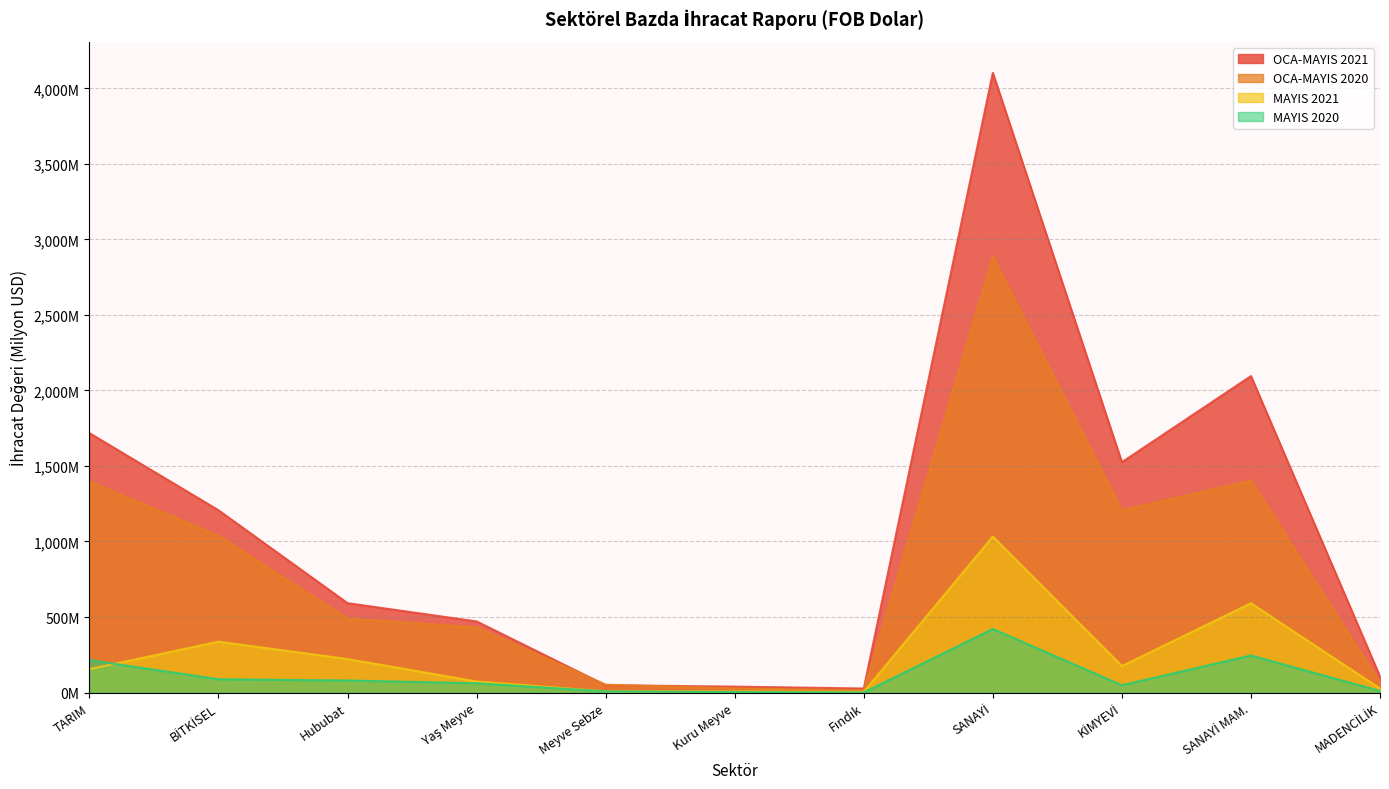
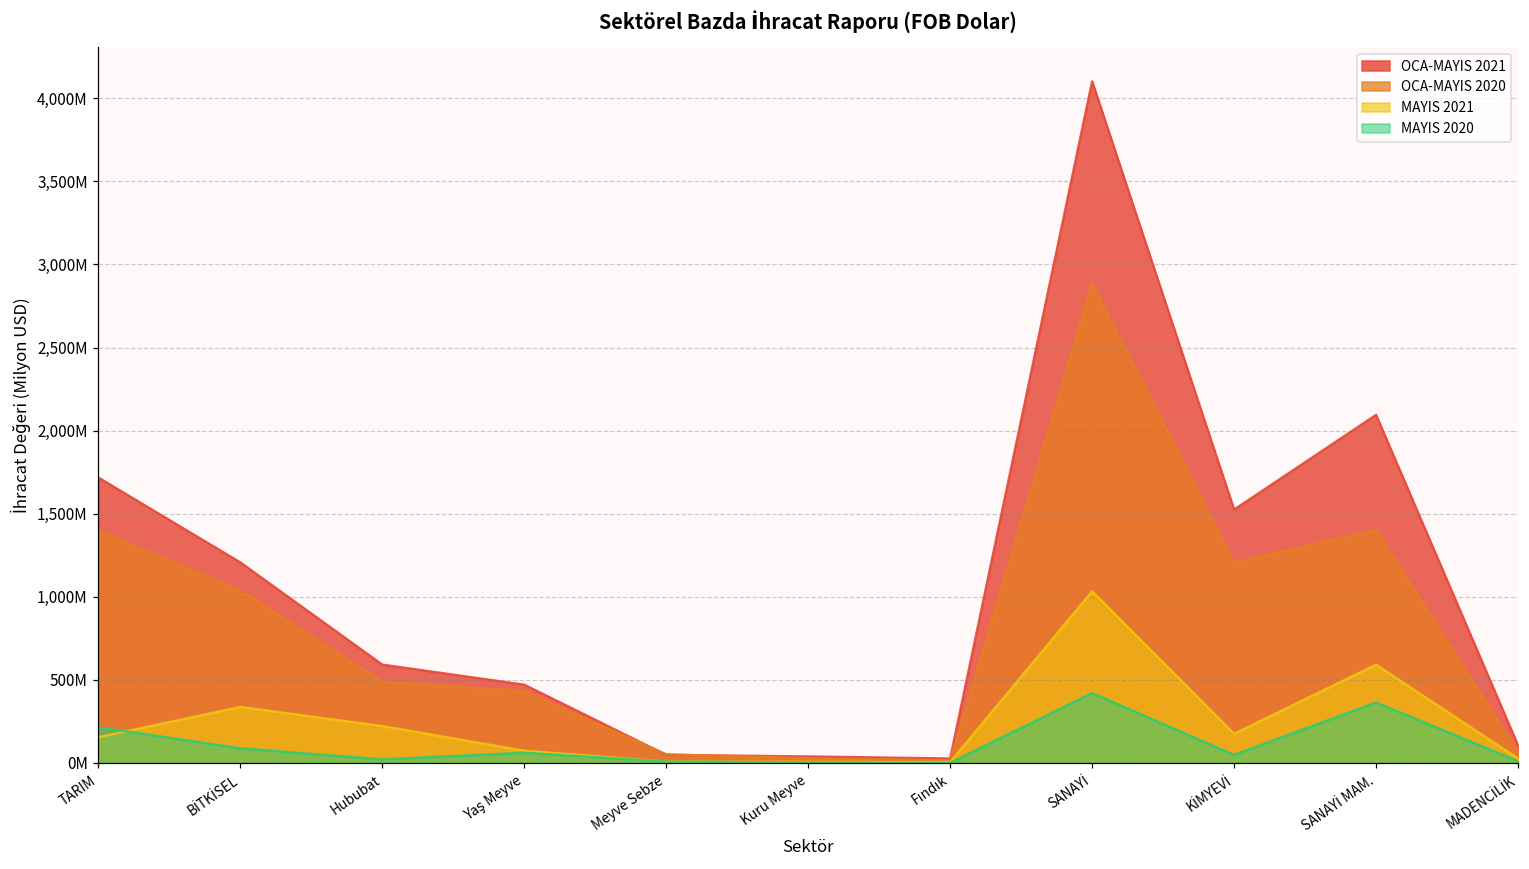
MAYIS 2020, Hububat: 80,000,000 -> 20,000,000
MAYIS 2020, SANAYİ MAM.: 250,000,000 -> 360,000,000
